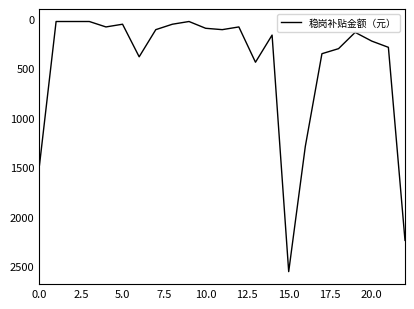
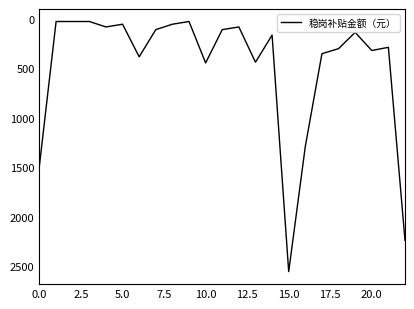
10.0: 100 -> 400
20.0: 200 -> 300
